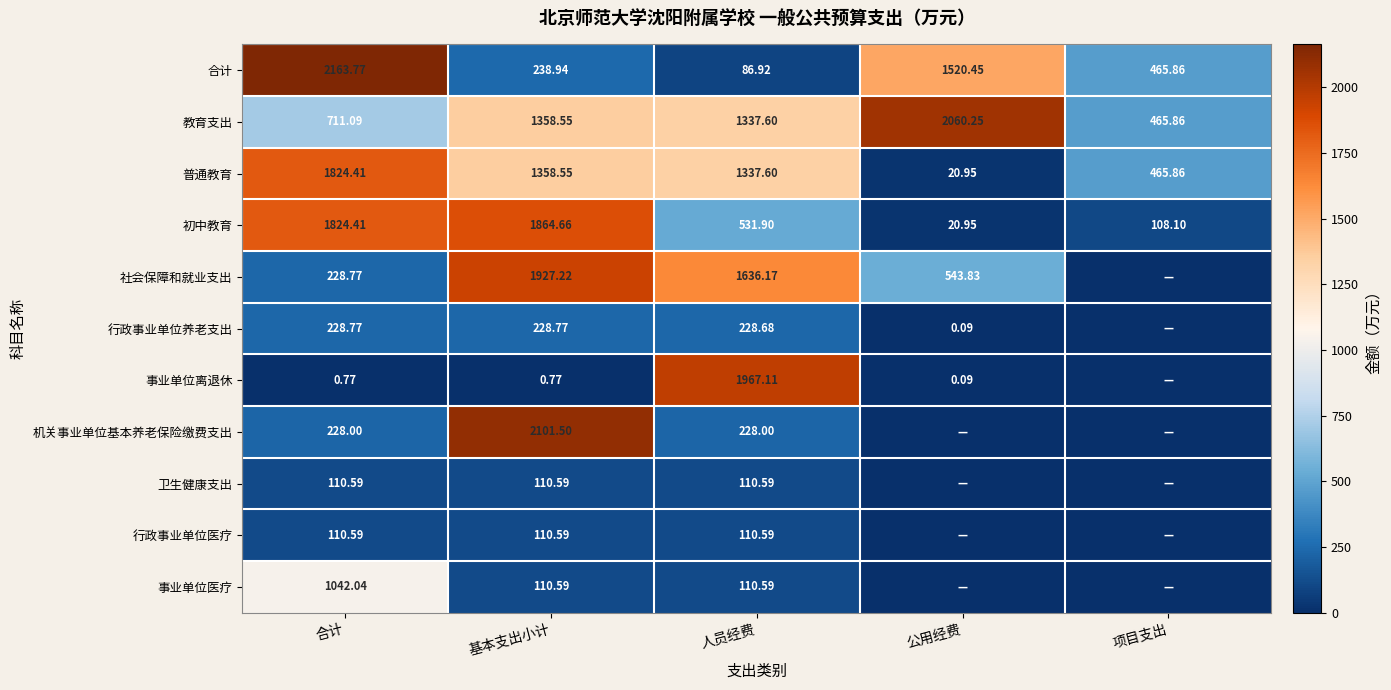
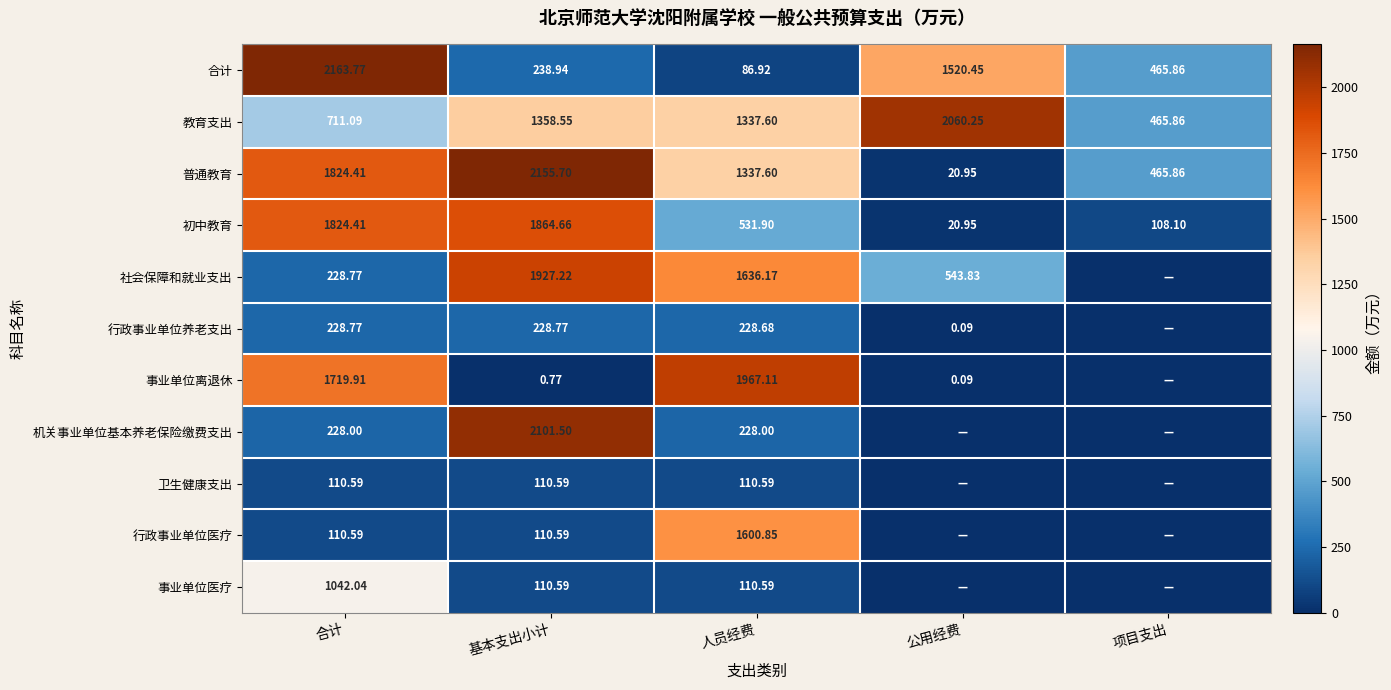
普通教育, 基本支出小计: 1358.55 -> 2155.70
事业单位离退休, 合计: 0.77 -> 1719.91
行政事业单位医疗, 人员经费: 110.59 -> 1600.85
